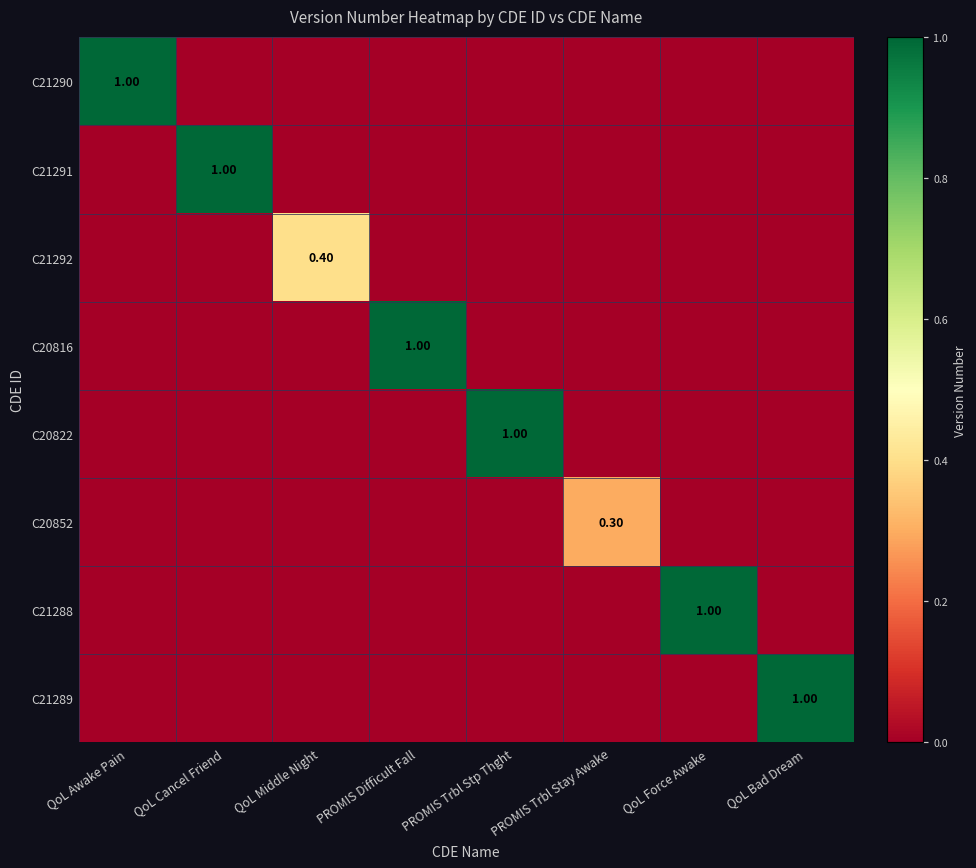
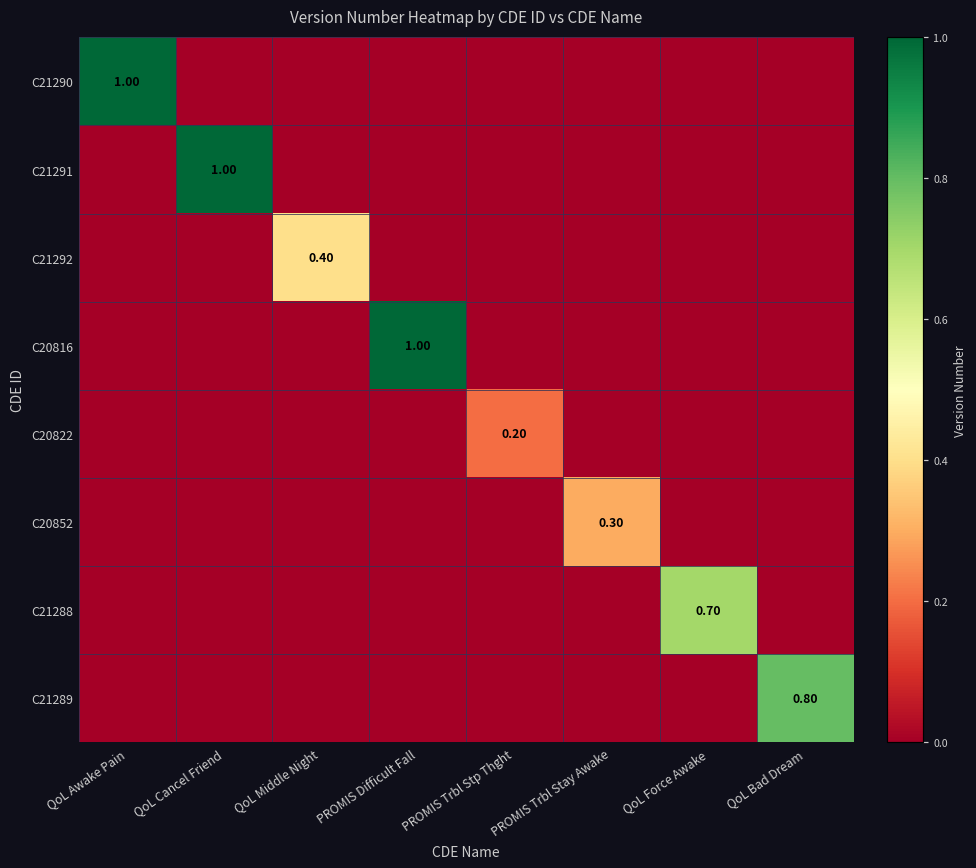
C20822, PROMIS Trbl Stp Thght: 1.00 -> 0.20
C21288, QoL Force Awake: 1.00 -> 0.70
C21289, QoL Bad Dream: 1.00 -> 0.80
